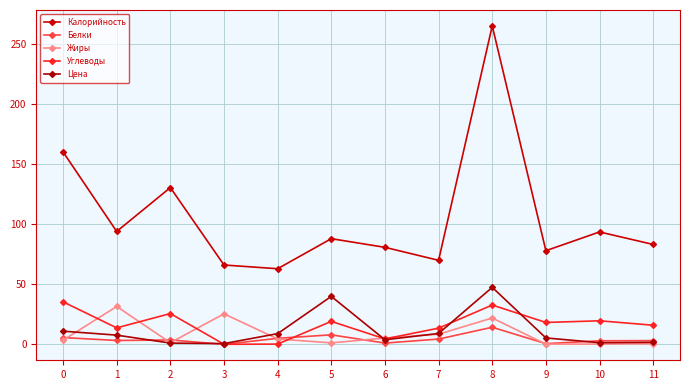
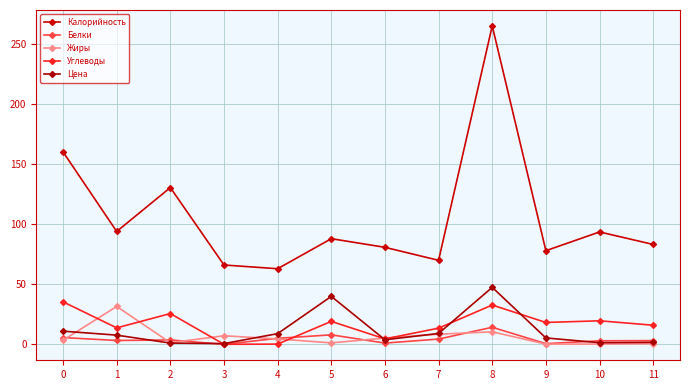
Жиры, 3: 25 -> 7
Жиры, 8: 22 -> 11
